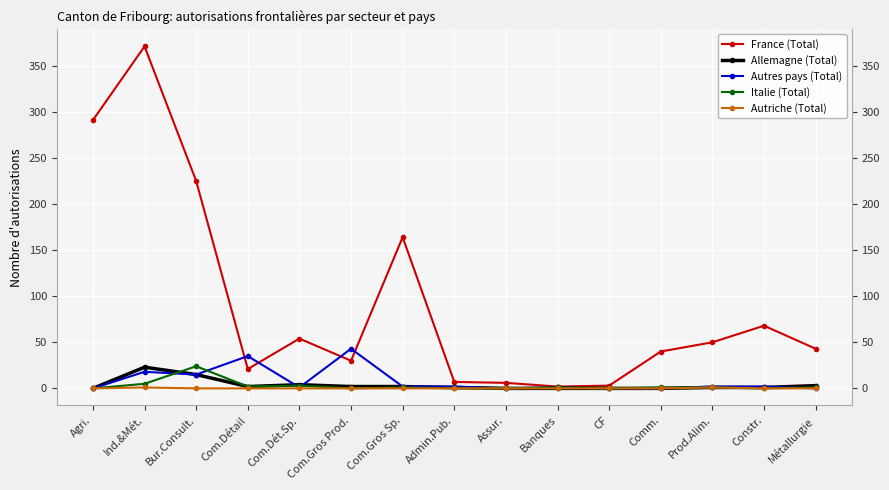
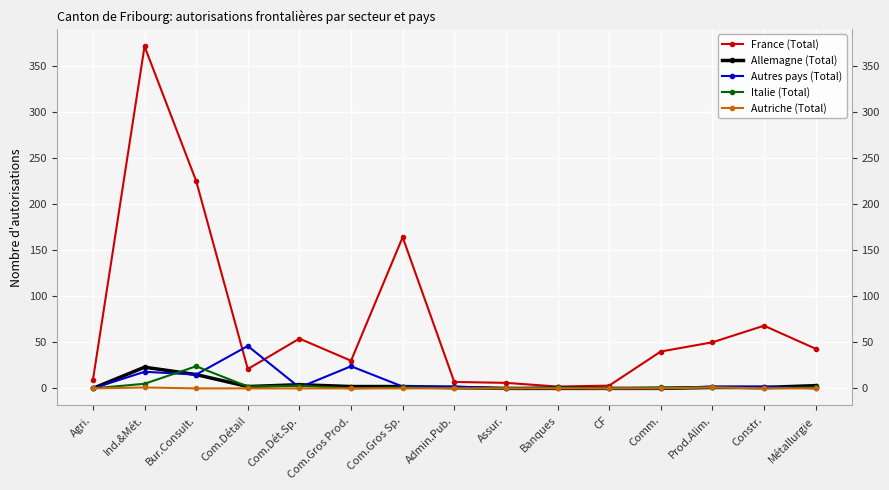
France (Total), Agri.: 290 -> 10
Autres pays (Total), Com.Détail: 40 -> 50
Autres pays (Total), Com.Gros Prod.: 40 -> 20
